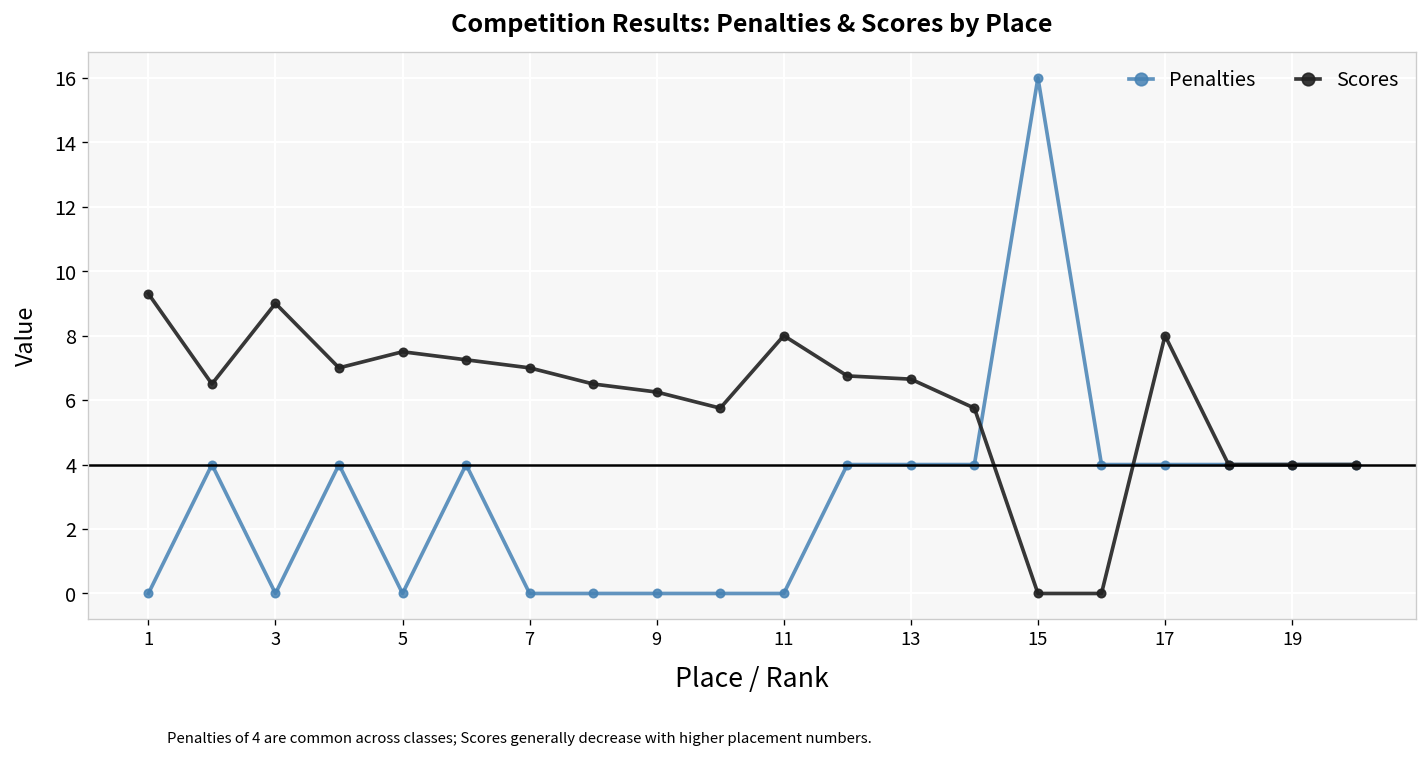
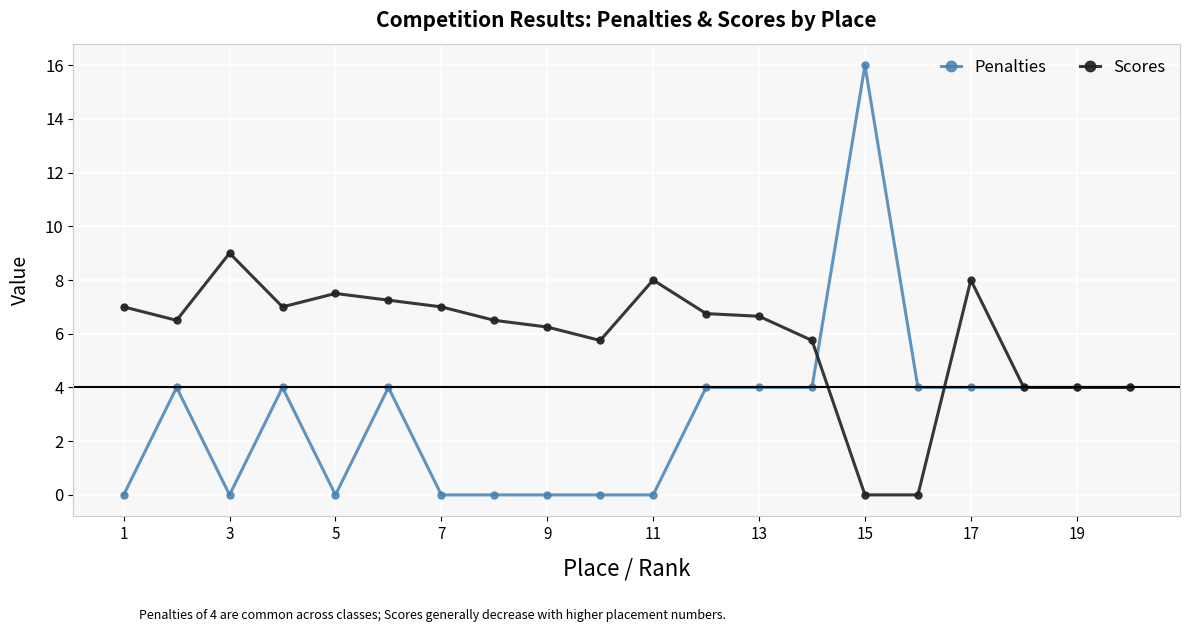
Scores, 1: 9.3 -> 7.0
